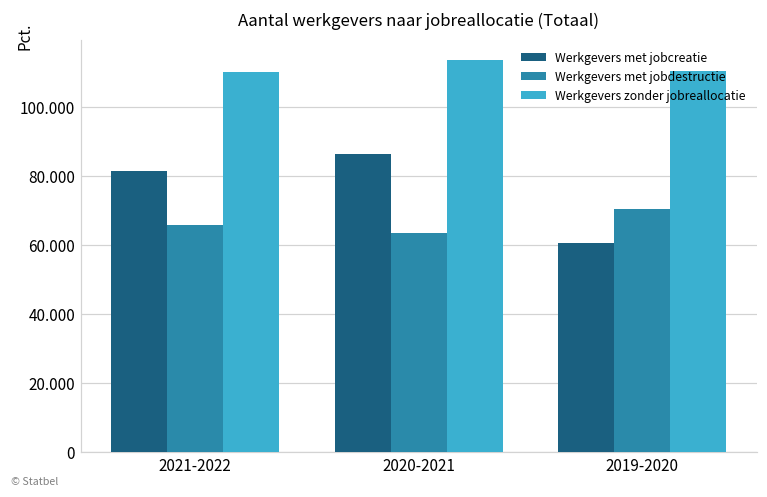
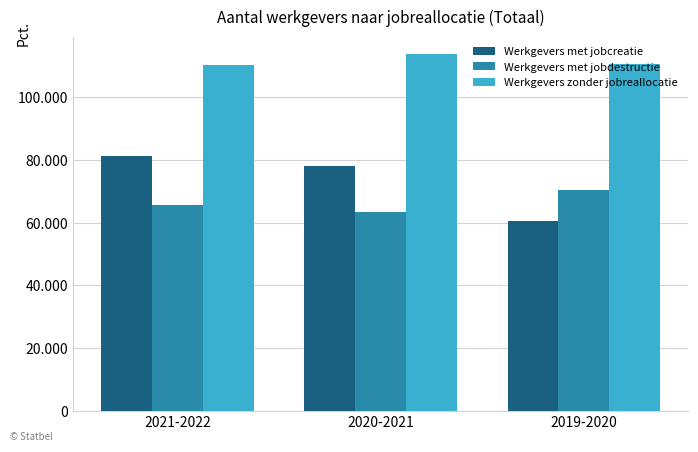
Werkgevers met jobcreatie, 2020-2021: 86 -> 78
